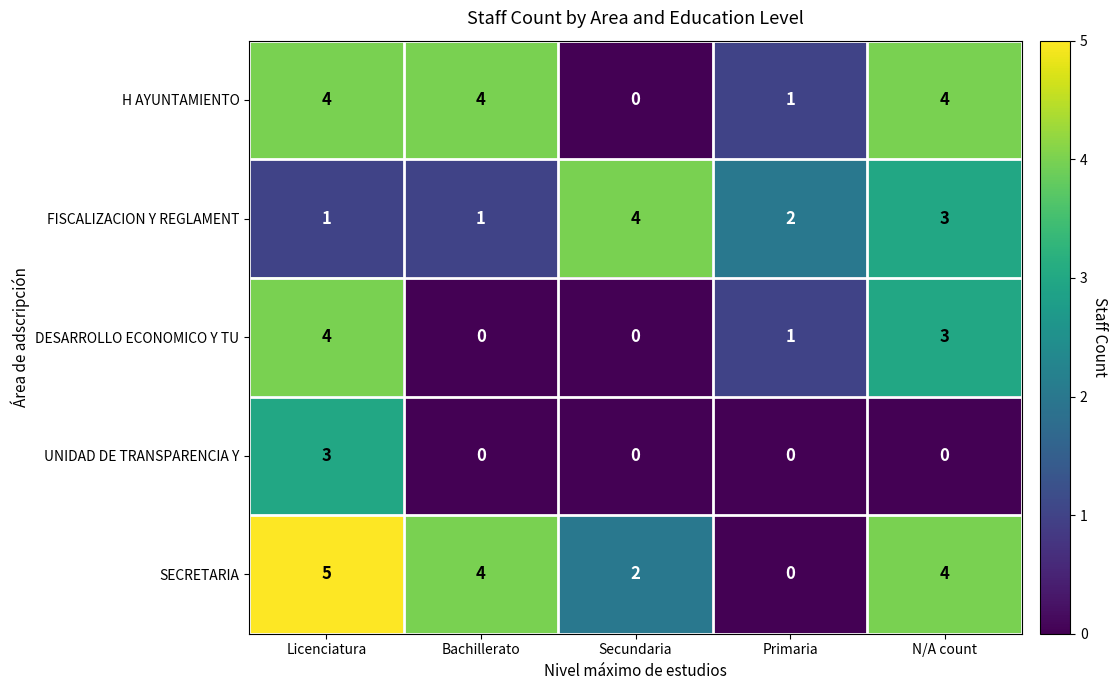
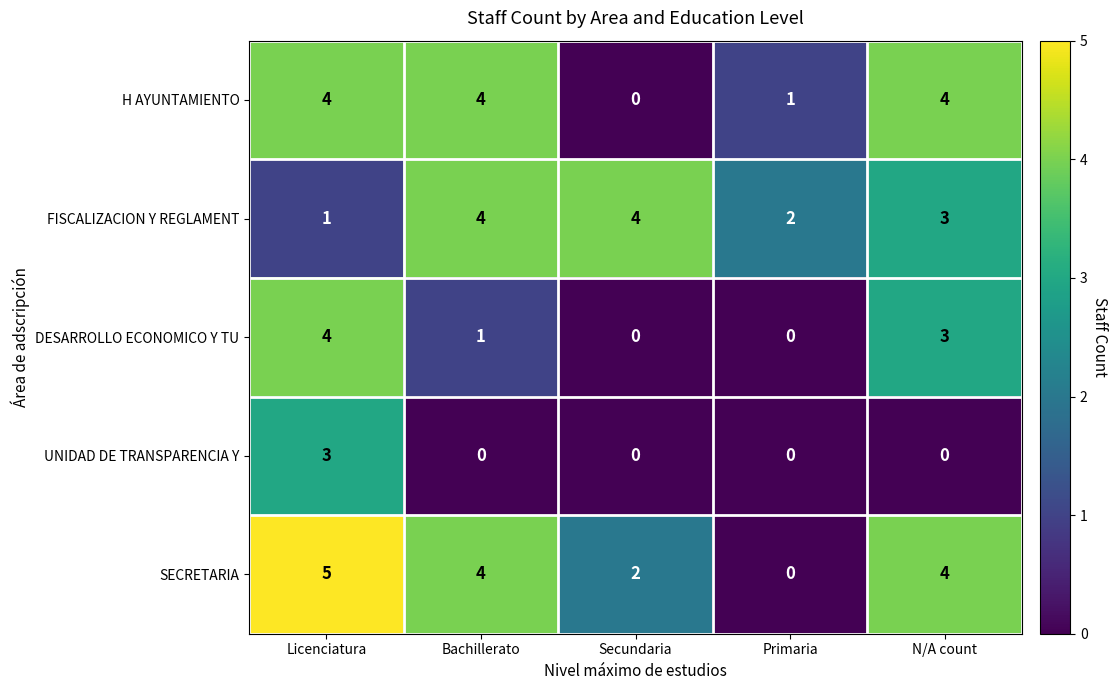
FISCALIZACION Y REGLAMENT, Bachillerato: 1 -> 4
DESARROLLO ECONOMICO Y TU, Bachillerato: 0 -> 1
DESARROLLO ECONOMICO Y TU, Primaria: 1 -> 0
